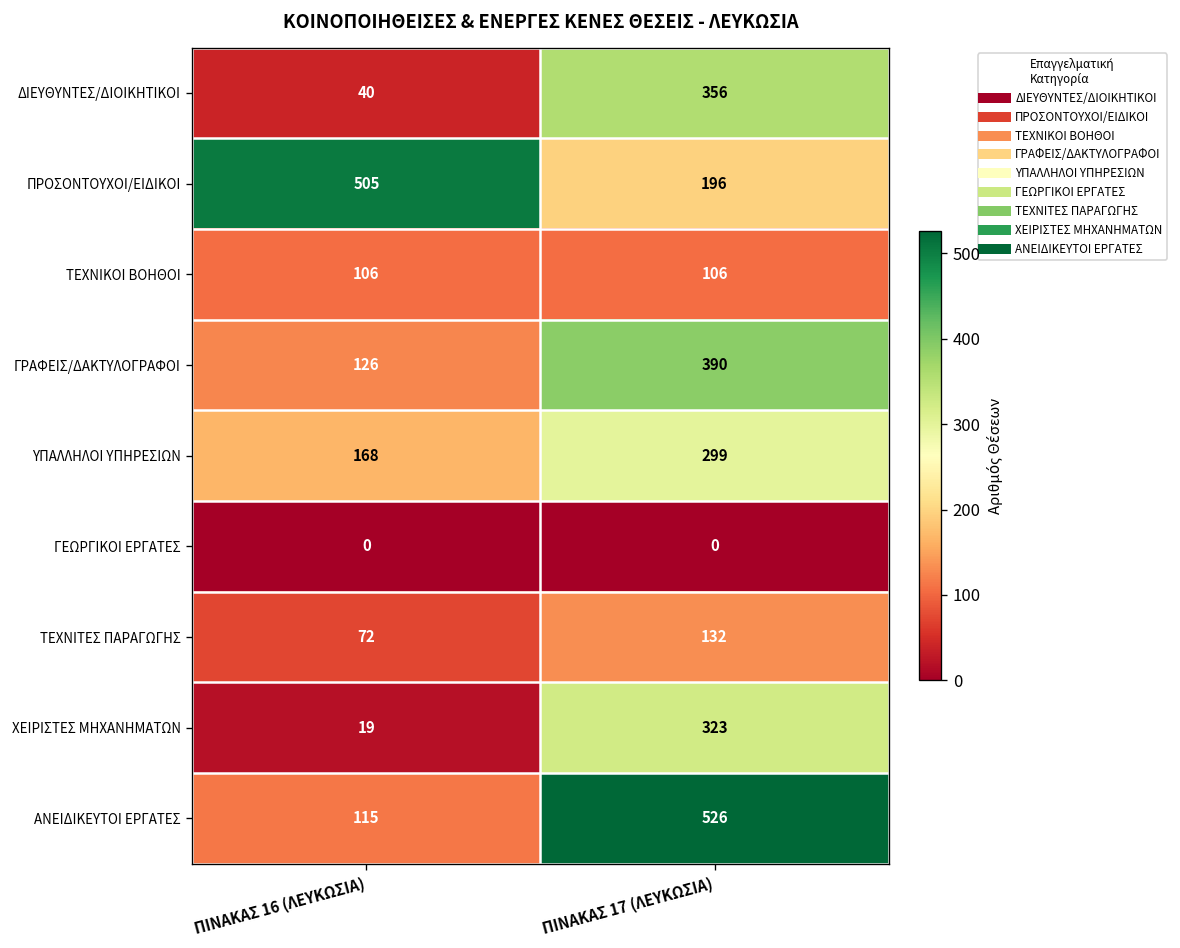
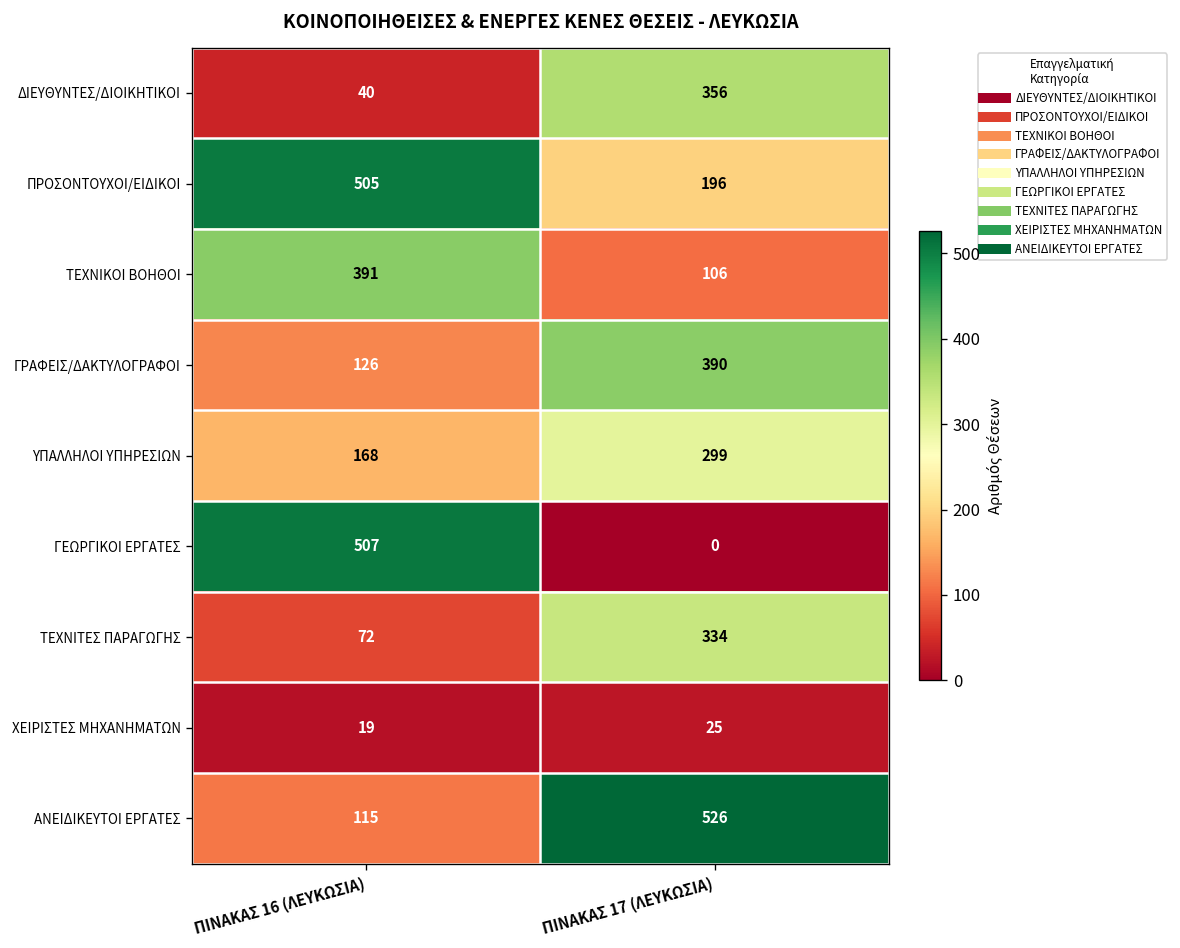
ΤΕΧΝΙΚΟΙ ΒΟΗΘΟΙ, ΠΙΝΑΚΑΣ 16 (ΛΕΥΚΩΣΙΑ): 106 -> 391
ΓΕΩΡΓΙΚΟΙ ΕΡΓΑΤΕΣ, ΠΙΝΑΚΑΣ 16 (ΛΕΥΚΩΣΙΑ): 0 -> 507
ΤΕΧΝΙΤΕΣ ΠΑΡΑΓΩΓΗΣ, ΠΙΝΑΚΑΣ 17 (ΛΕΥΚΩΣΙΑ): 132 -> 334
ΧΕΙΡΙΣΤΕΣ ΜΗΧΑΝΗΜΑΤΩΝ, ΠΙΝΑΚΑΣ 17 (ΛΕΥΚΩΣΙΑ): 323 -> 25
